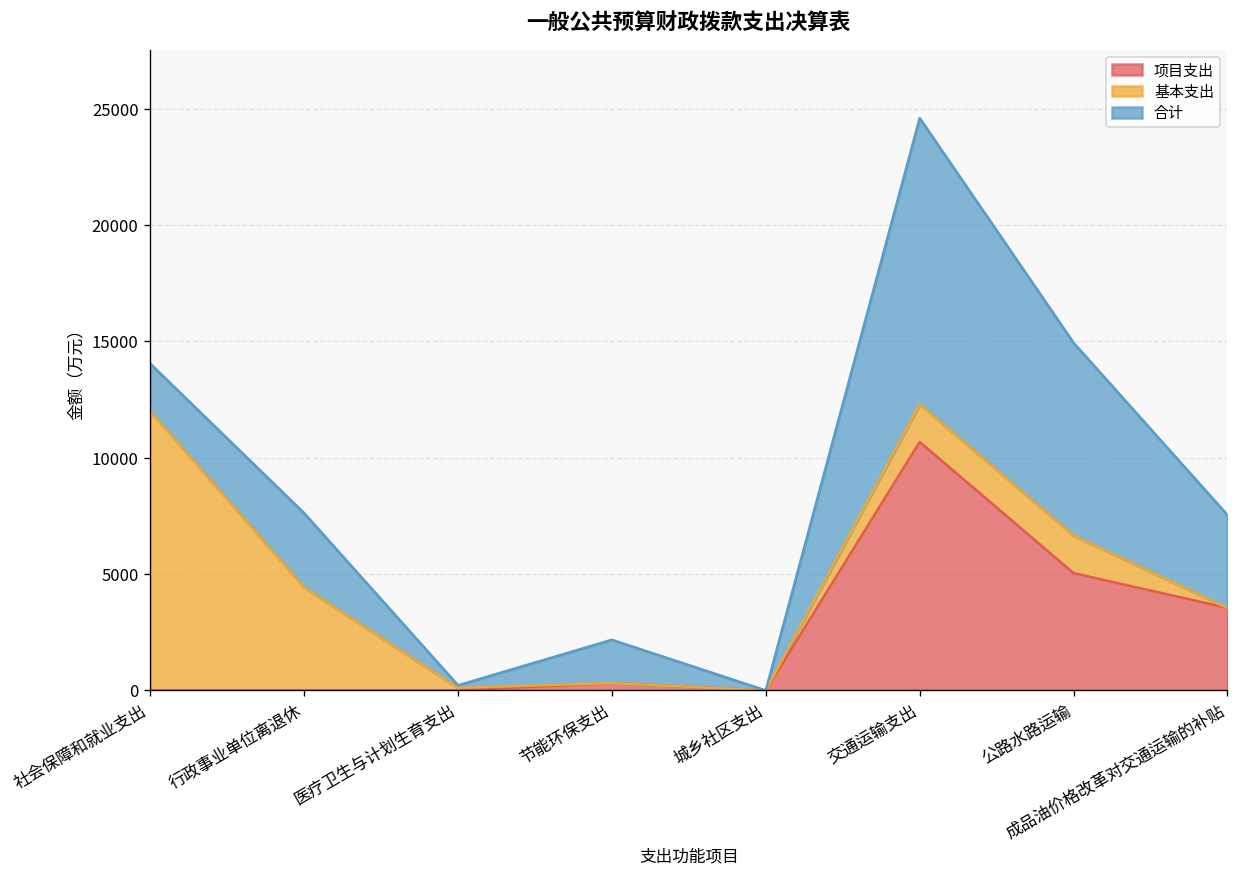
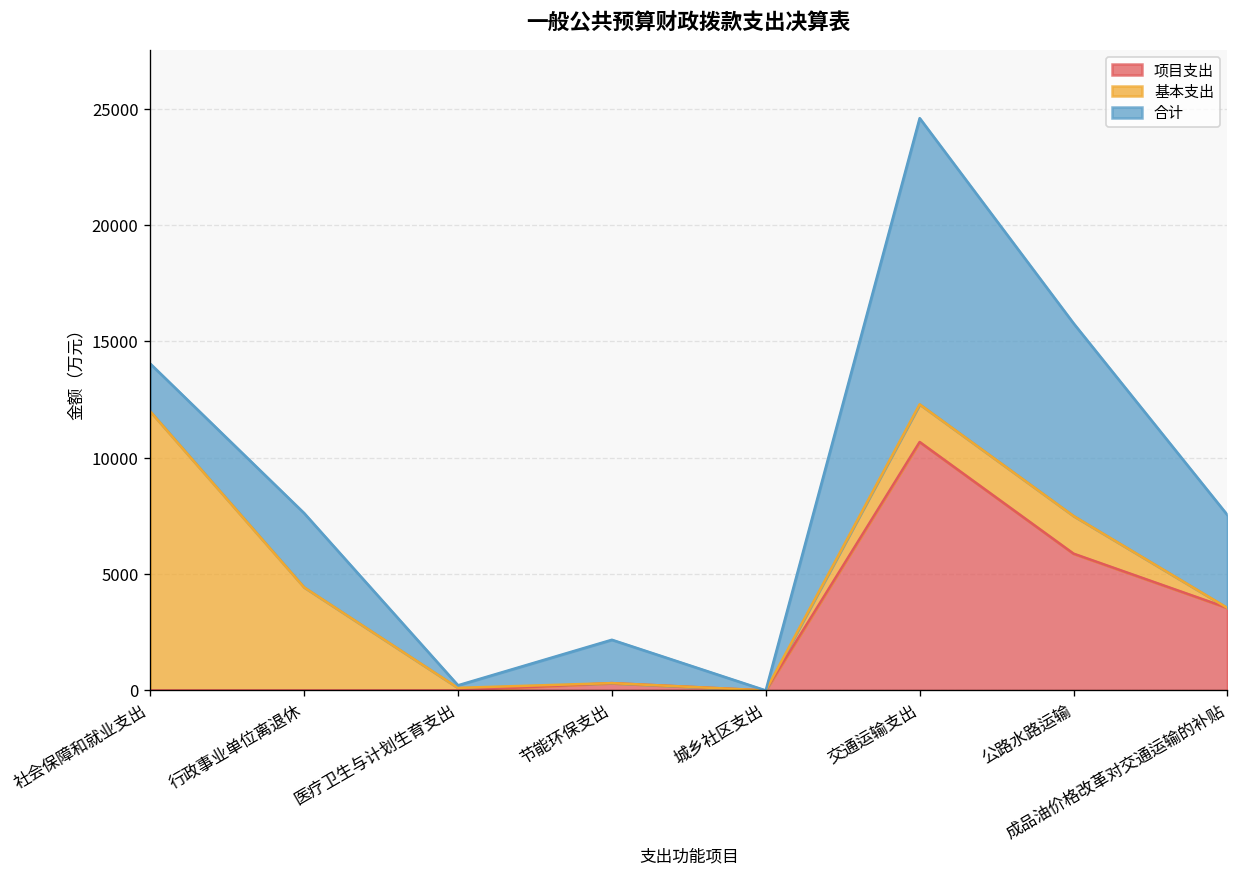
项目支出, 公路水路运输: 5000 -> 5900
